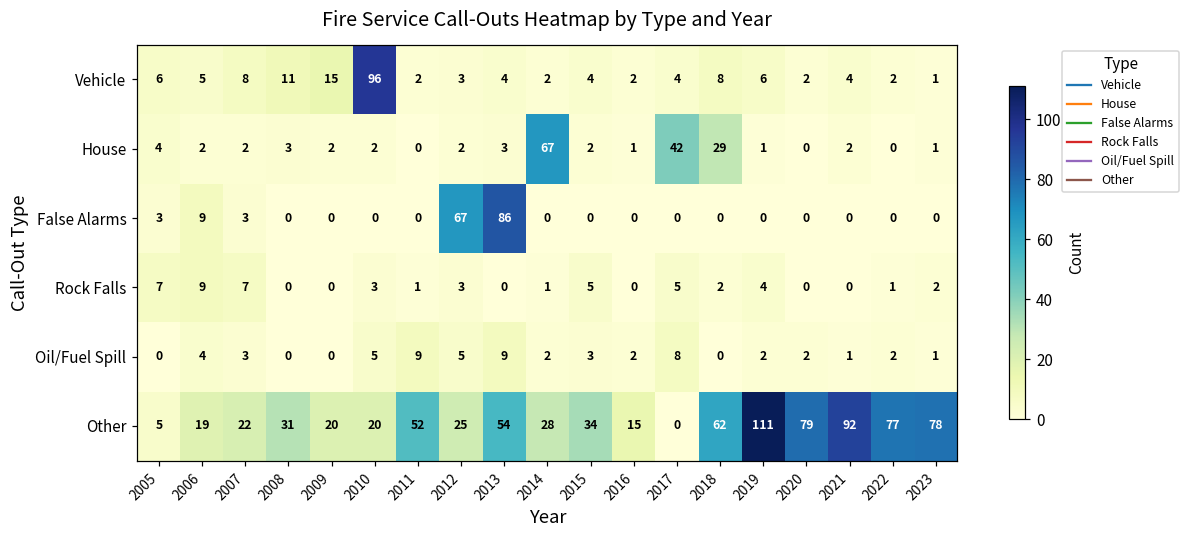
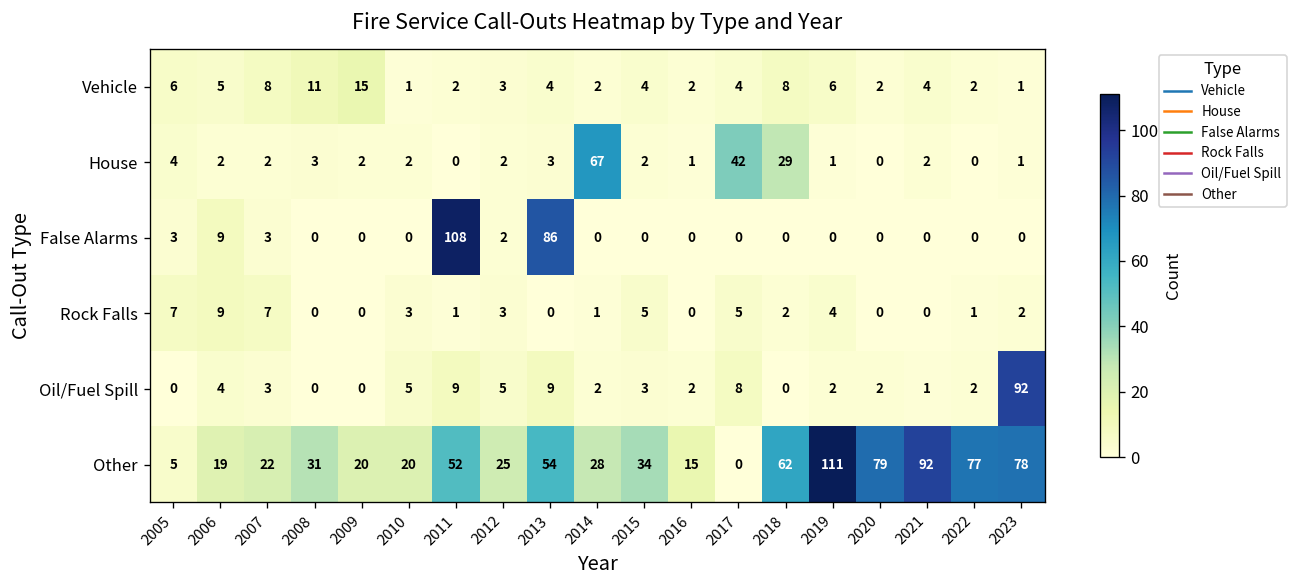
Vehicle, 2010: 96 -> 1
False Alarms, 2011: 0 -> 108
False Alarms, 2012: 67 -> 2
Oil/Fuel Spill, 2023: 1 -> 92
